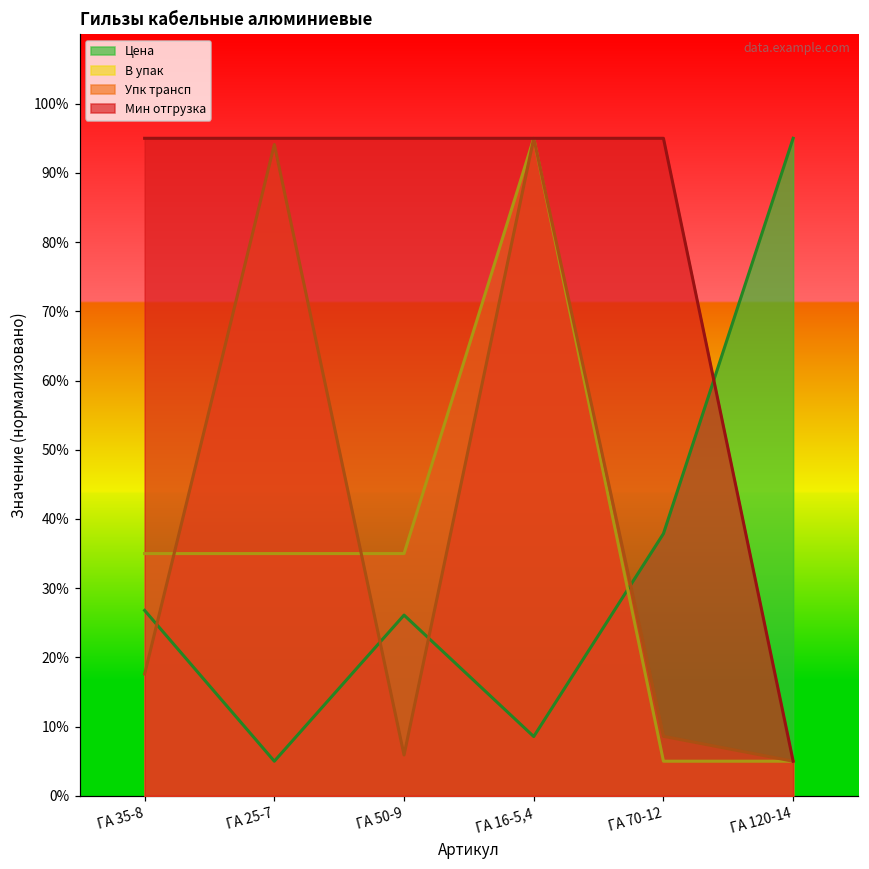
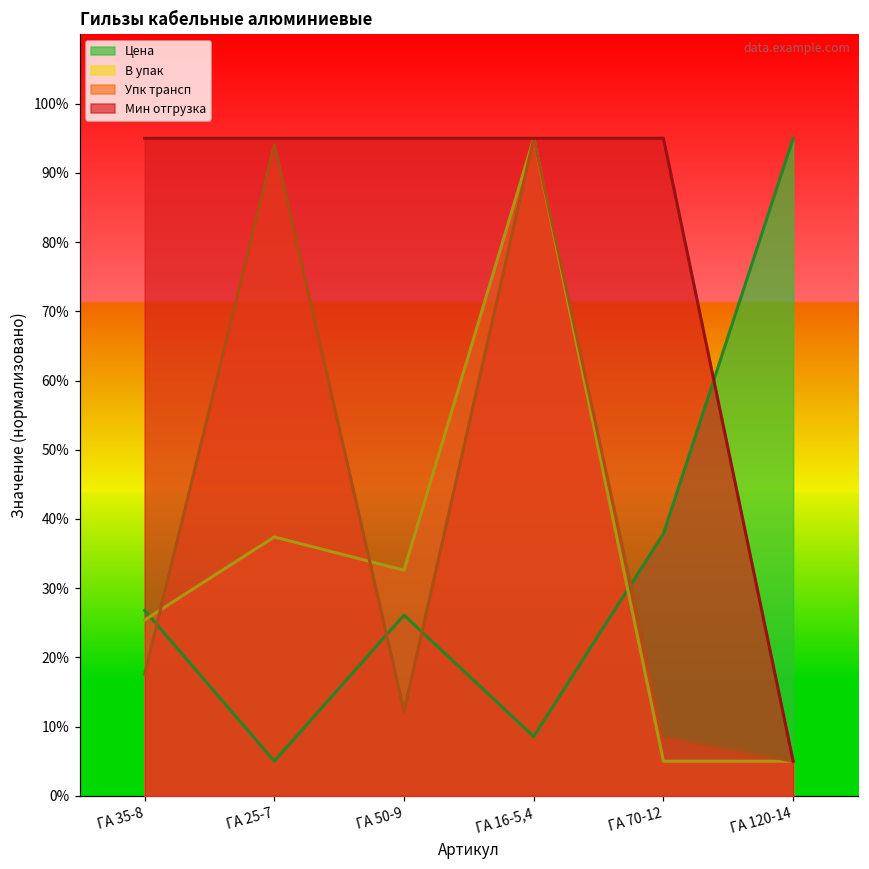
В упак, ГА 35-8: 35% -> 25%
В упак, ГА 25-7: 35% -> 37%
В упак, ГА 50-9: 35% -> 33%
Упк трансп, ГА 50-9: 6% -> 12%
